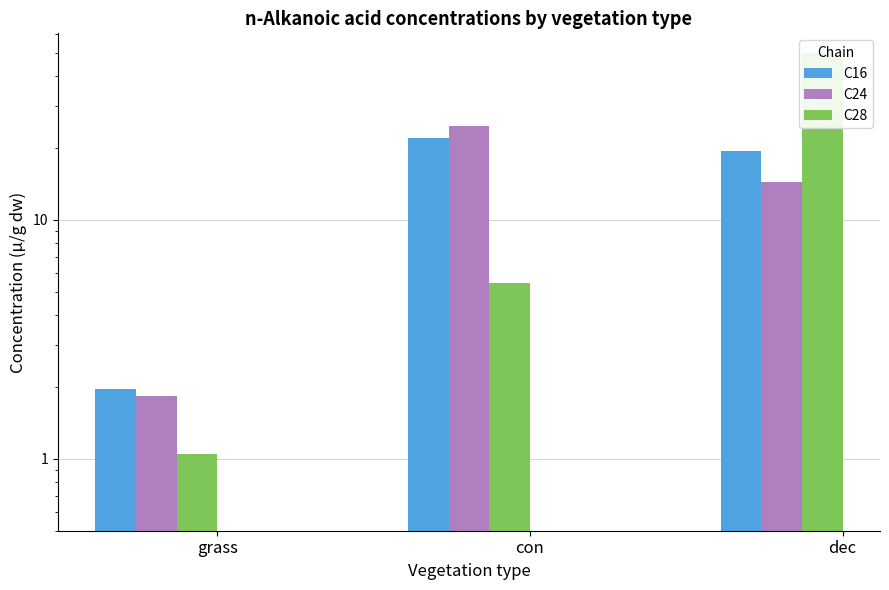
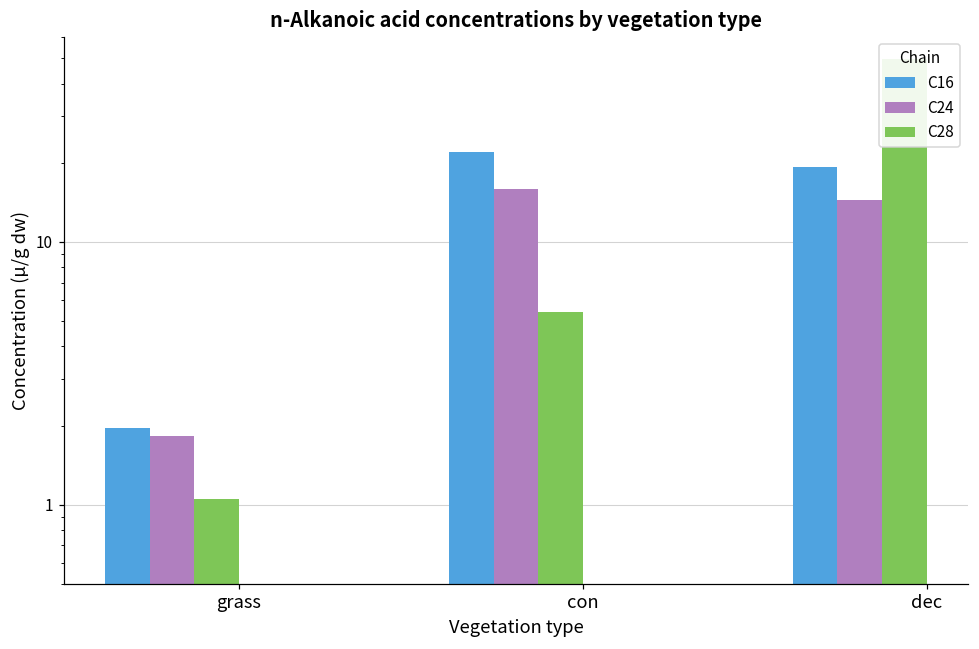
C24, con: 25 -> 16
